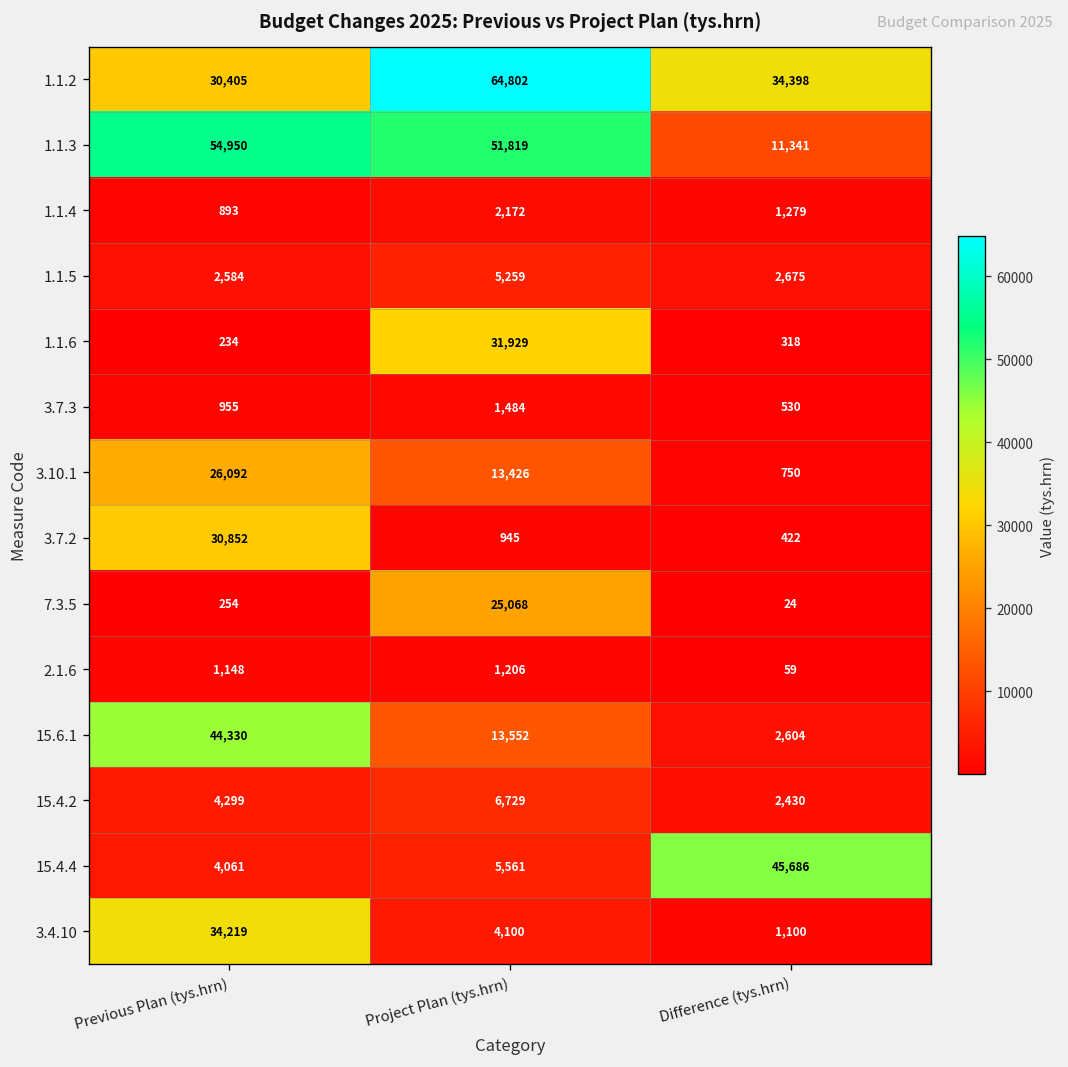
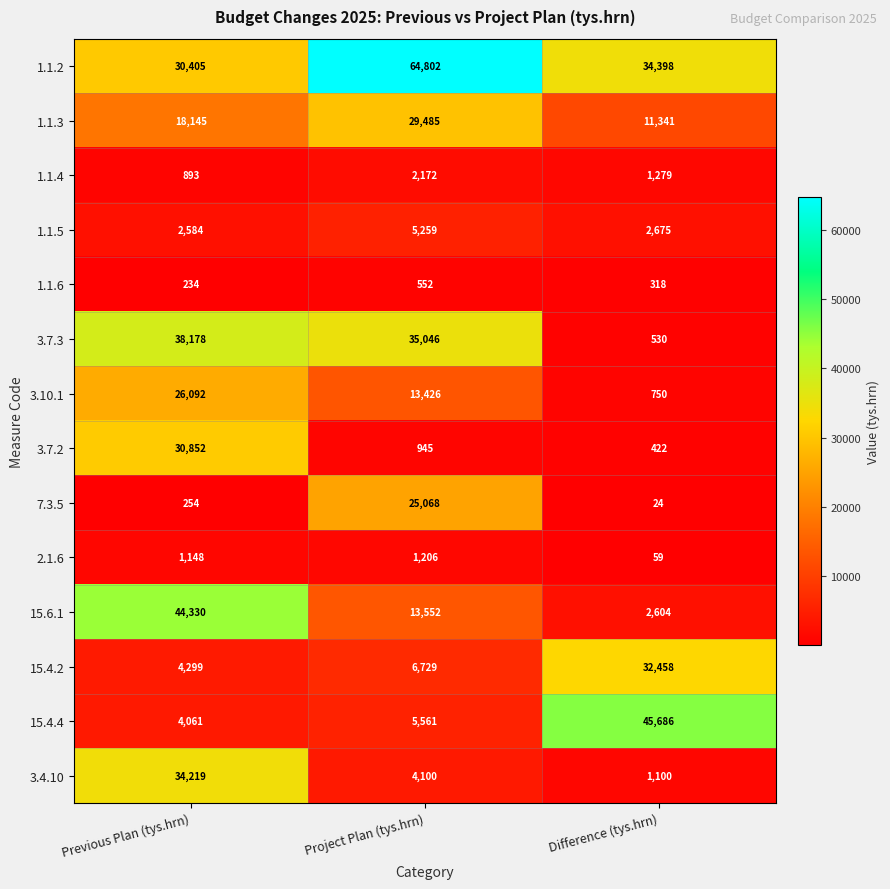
1.1.3, Previous Plan (tys.hrn): 54,950 -> 18,145
1.1.3, Project Plan (tys.hrn): 51,819 -> 29,485
1.1.6, Project Plan (tys.hrn): 31,929 -> 552
3.7.3, Previous Plan (tys.hrn): 955 -> 38,178
3.7.3, Project Plan (tys.hrn): 1,484 -> 35,046
15.4.2, Difference (tys.hrn): 2,430 -> 32,458
